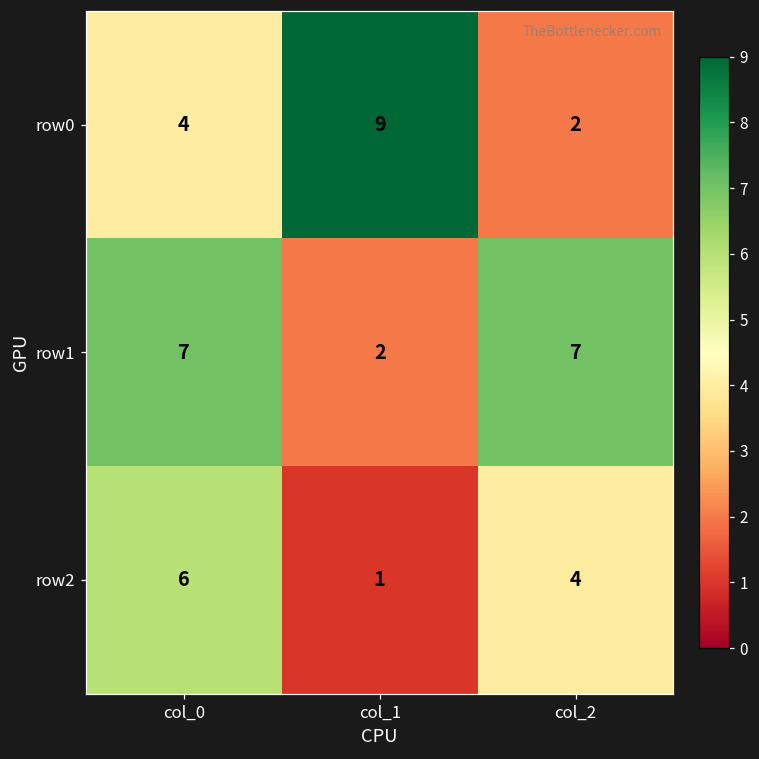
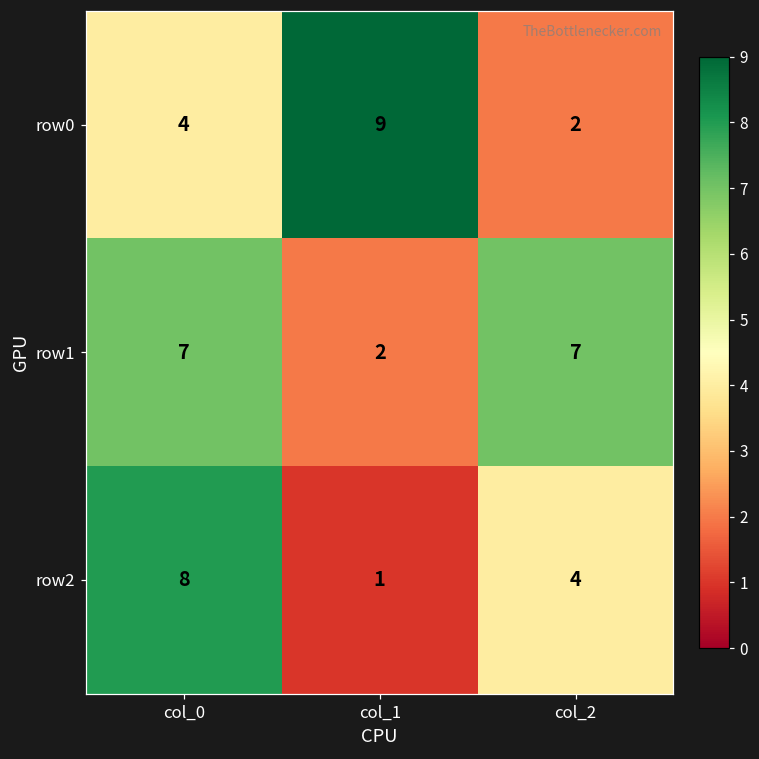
row2, col_0: 6 -> 8
